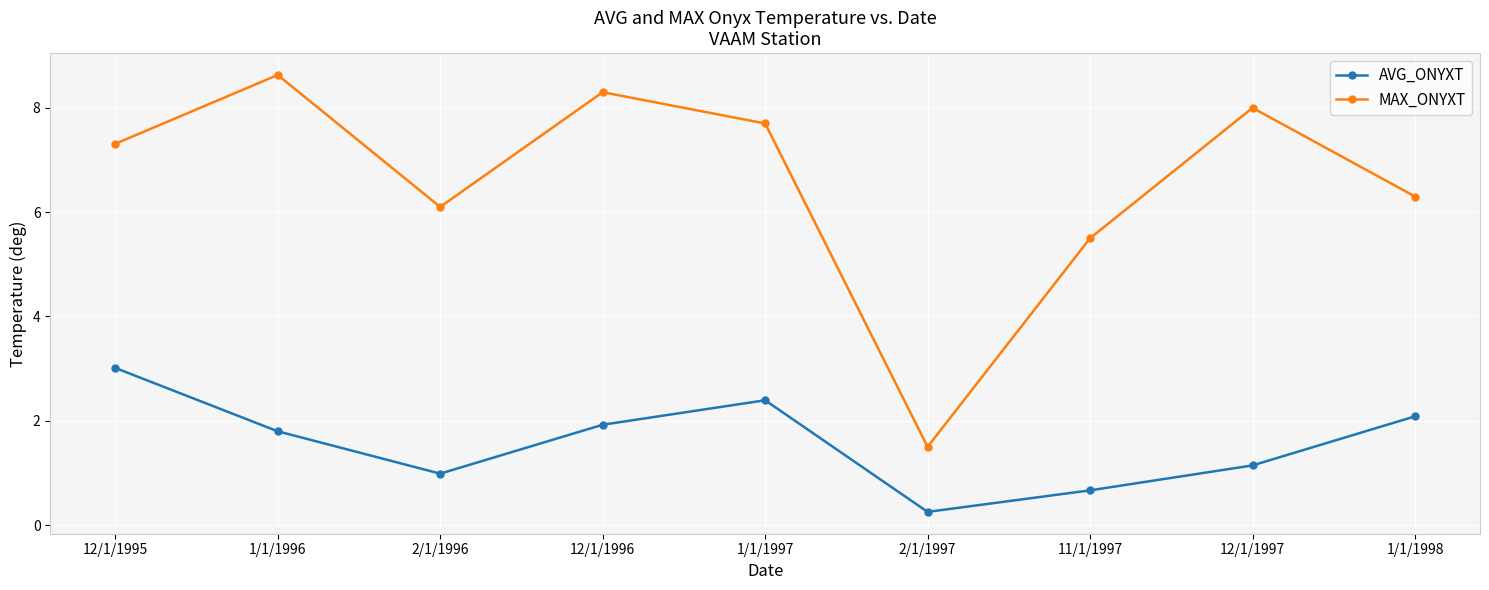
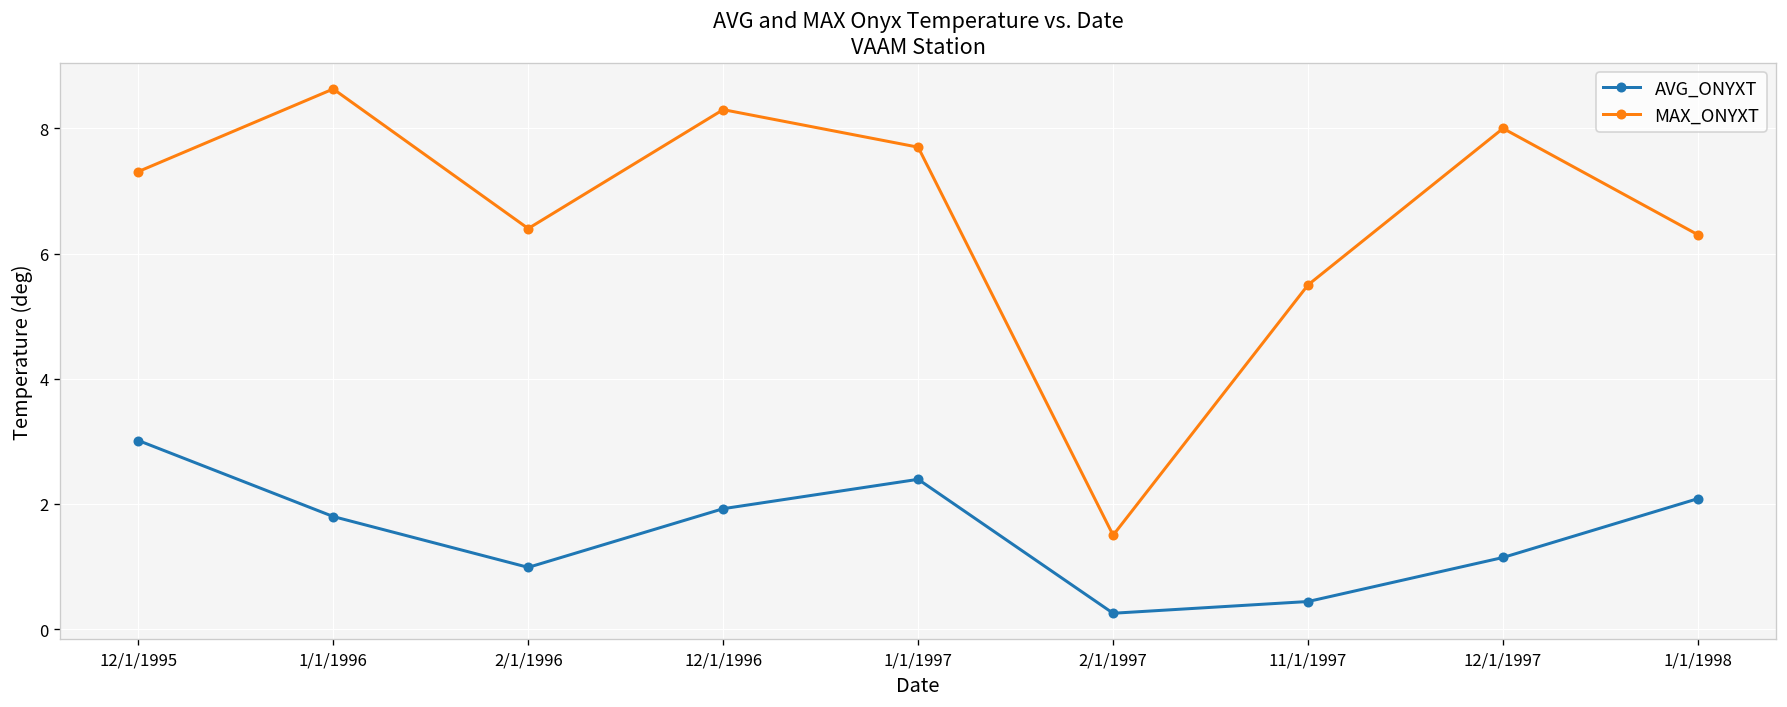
MAX_ONYXT, 2/1/1996: 6.1 -> 6.4
AVG_ONYXT, 11/1/1997: 0.7 -> 0.4
